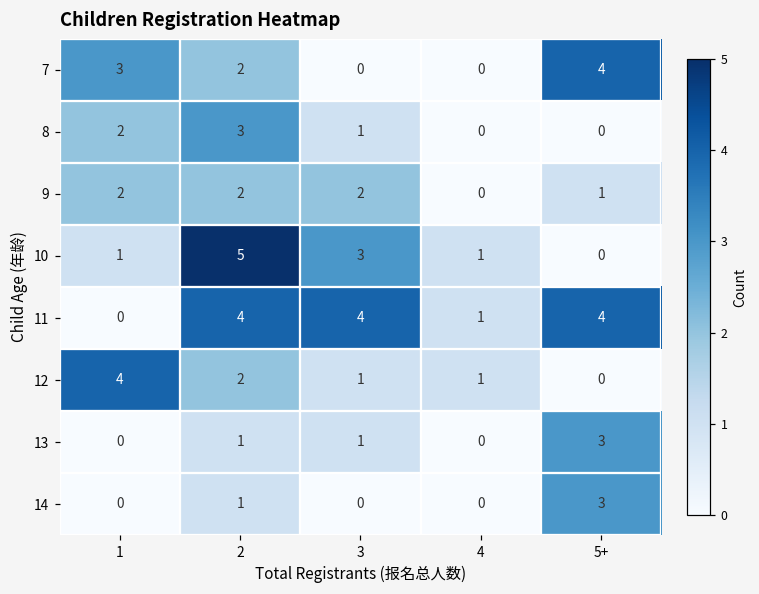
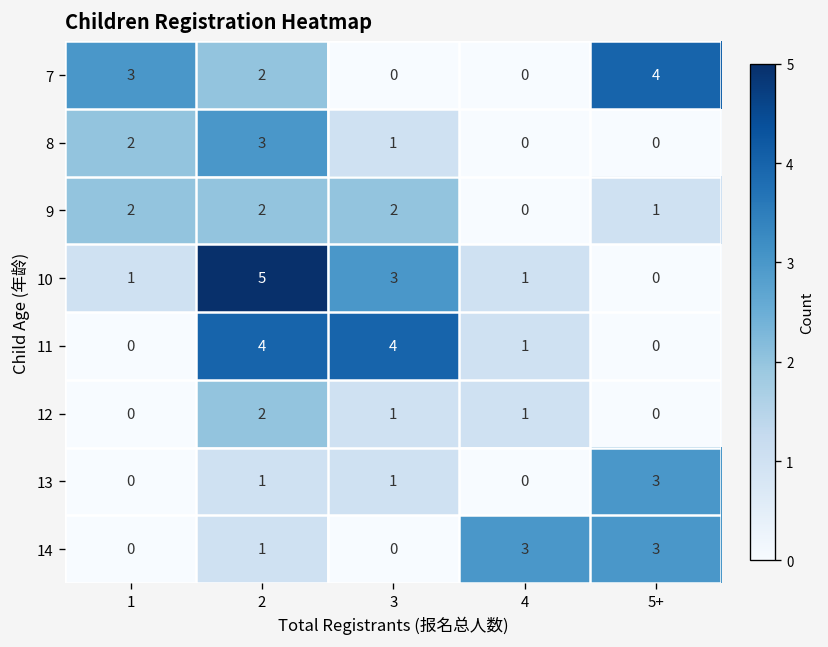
11, 5+: 4 -> 0
12, 1: 4 -> 0
14, 4: 0 -> 3
